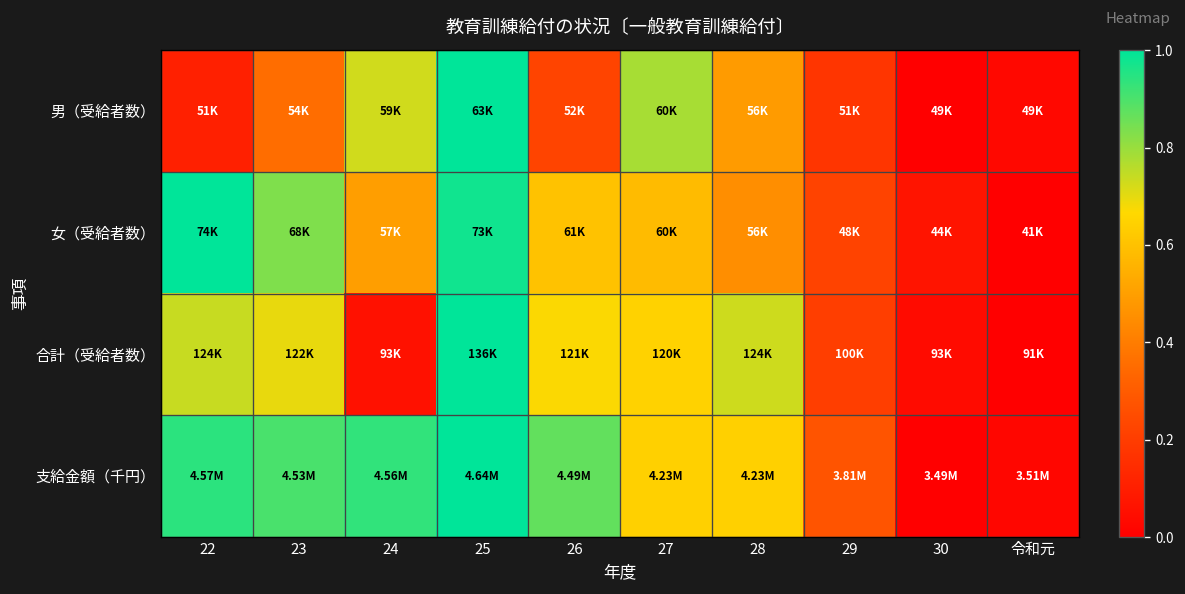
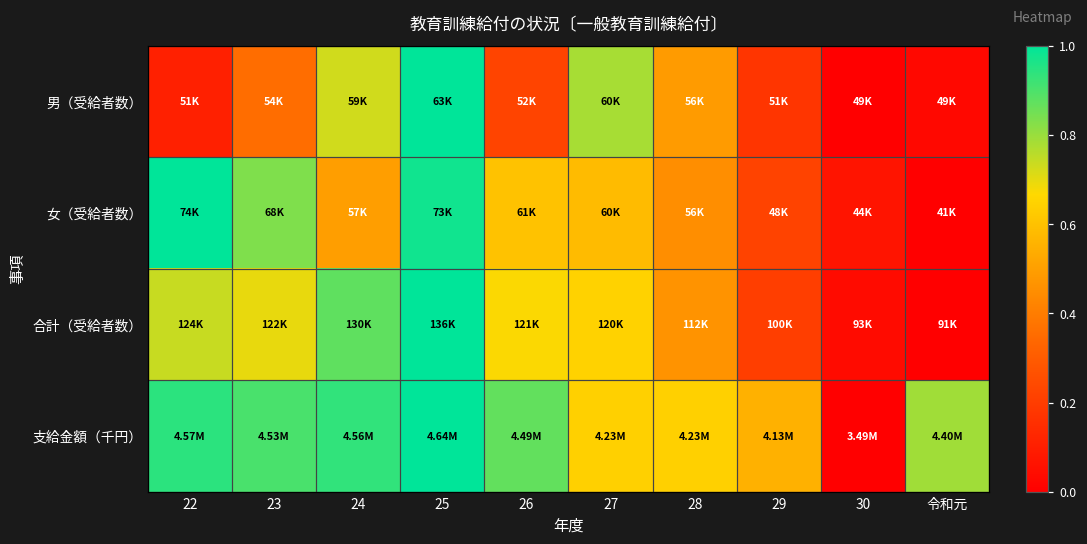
合計（受給者数）, 24: 93K -> 130K
合計（受給者数）, 28: 124K -> 112K
支給金額（千円）, 29: 3.81M -> 4.13M
支給金額（千円）, 令和元: 3.51M -> 4.40M
